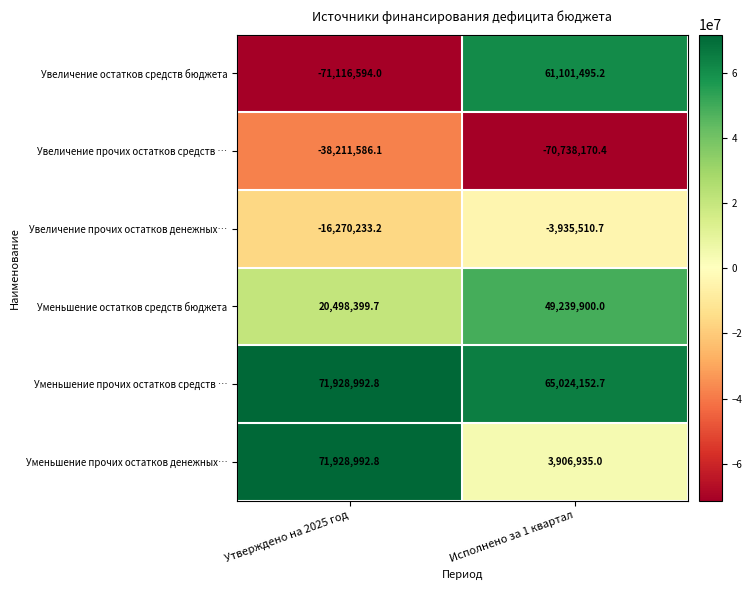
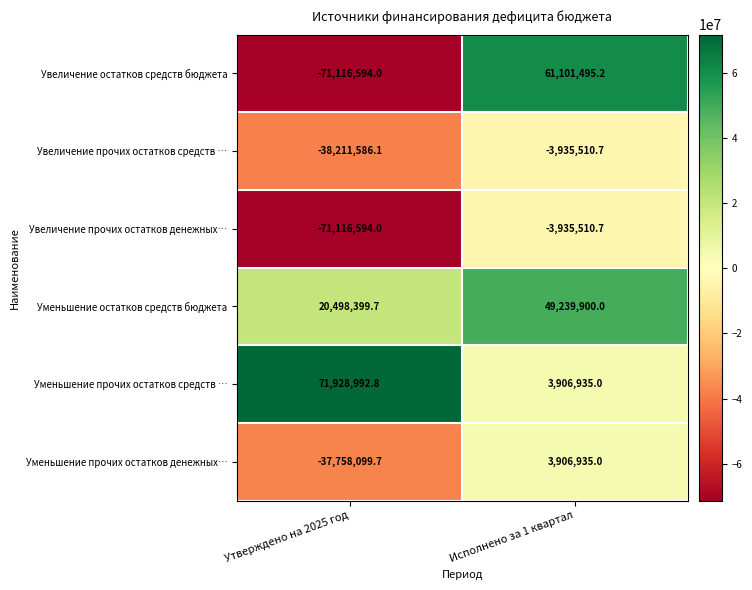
Увеличение прочих остатков средств …, Исполнено за 1 квартал: -70,738,170.4 -> -3,935,510.7
Увеличение прочих остатков денежных…, Утверждено на 2025 год: -16,270,233.2 -> -71,116,594.0
Уменьшение прочих остатков средств …, Исполнено за 1 квартал: 65,024,152.7 -> 3,906,935.0
Уменьшение прочих остатков денежных…, Утверждено на 2025 год: 71,928,992.8 -> -37,758,099.7
